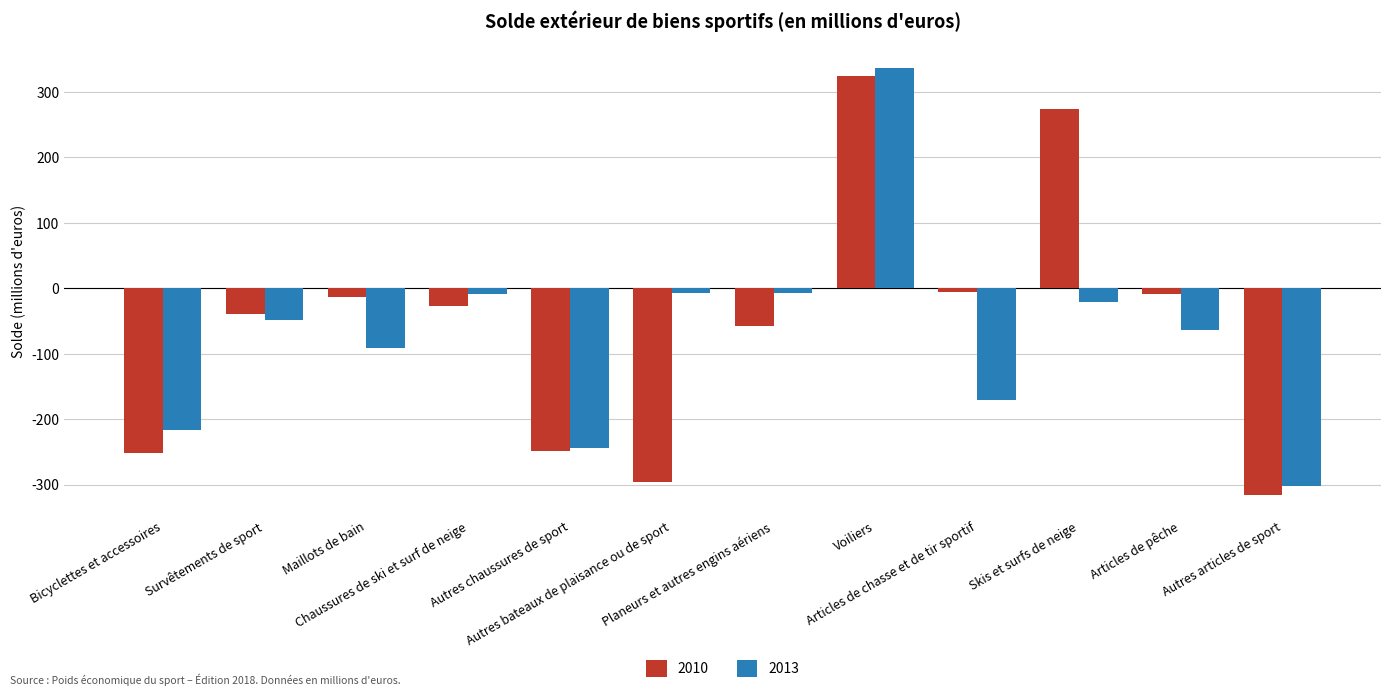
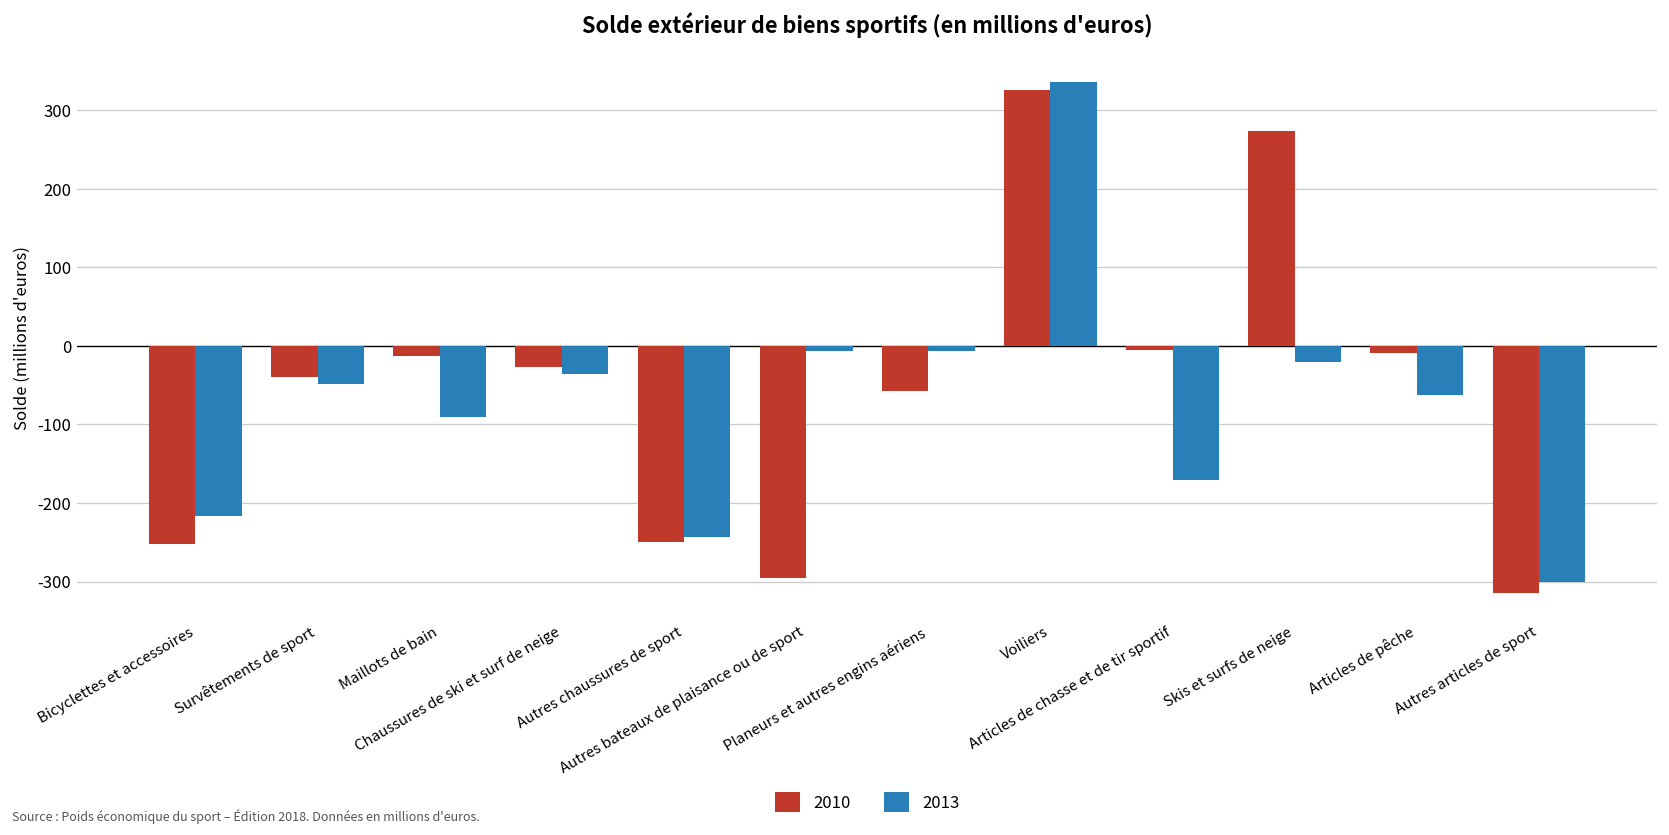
2013, Chaussures de ski et surf de neige: -10 -> -40
